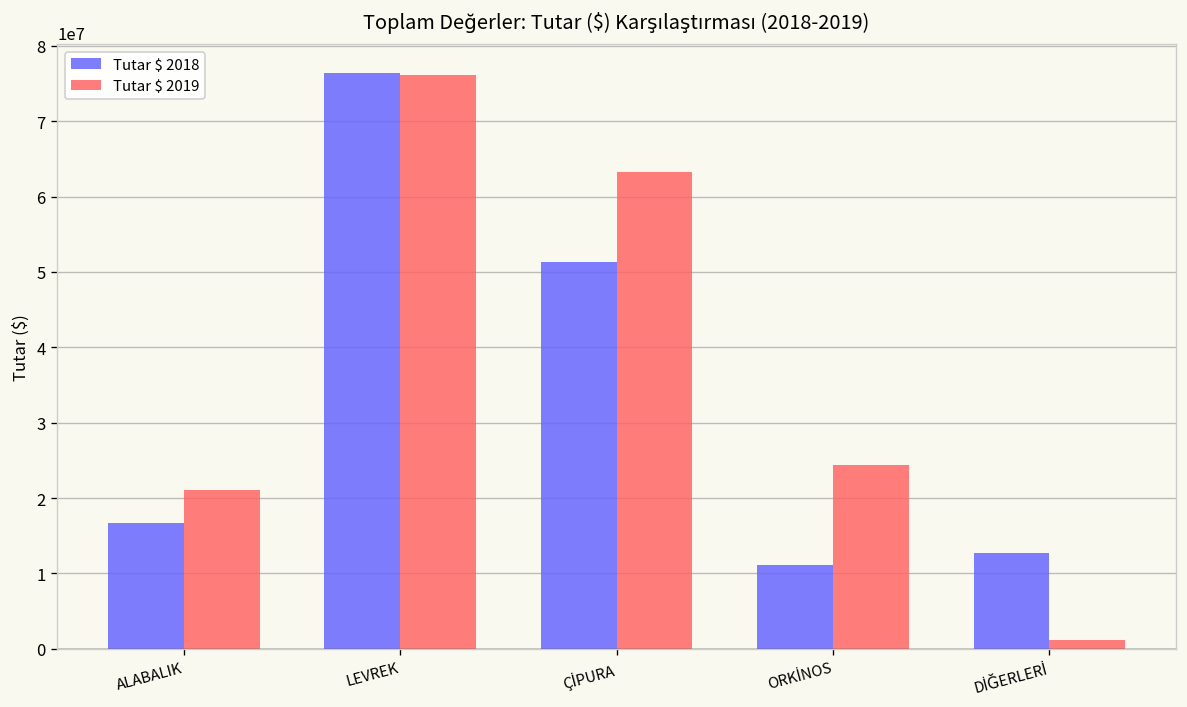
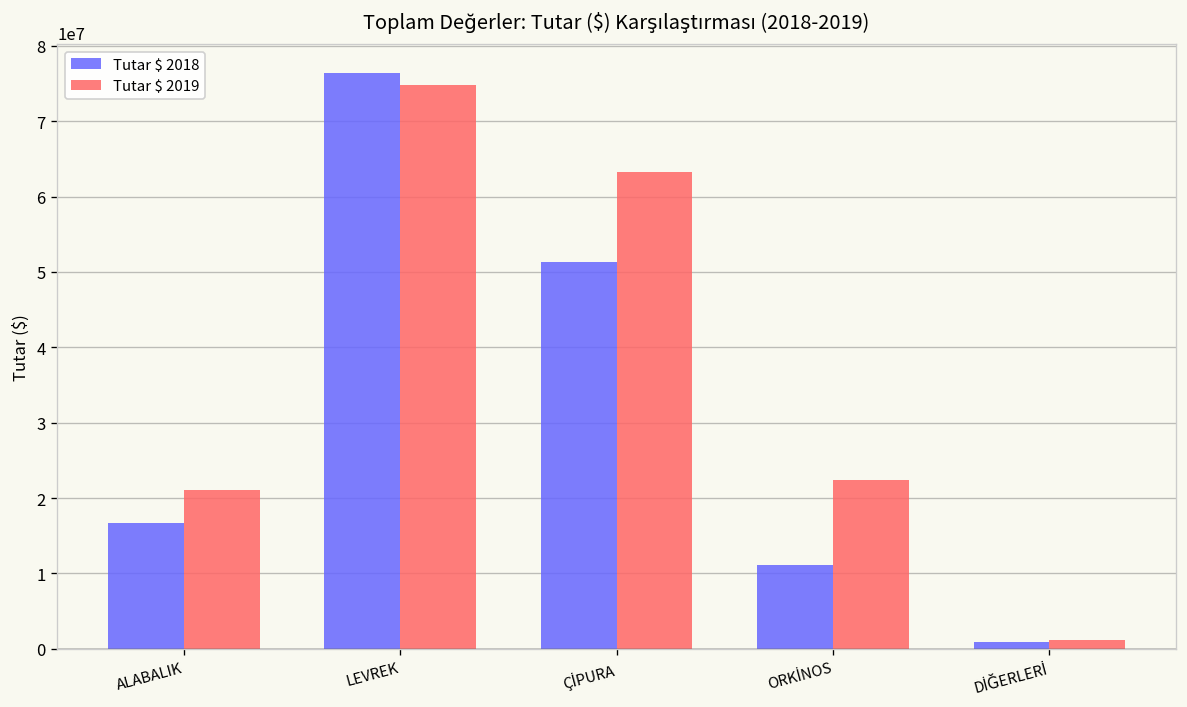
Tutar $ 2019, LEVREK: 76000000 -> 75000000
Tutar $ 2019, ORKİNOS: 24000000 -> 22000000
Tutar $ 2018, DİĞERLERİ: 13000000 -> 1000000
